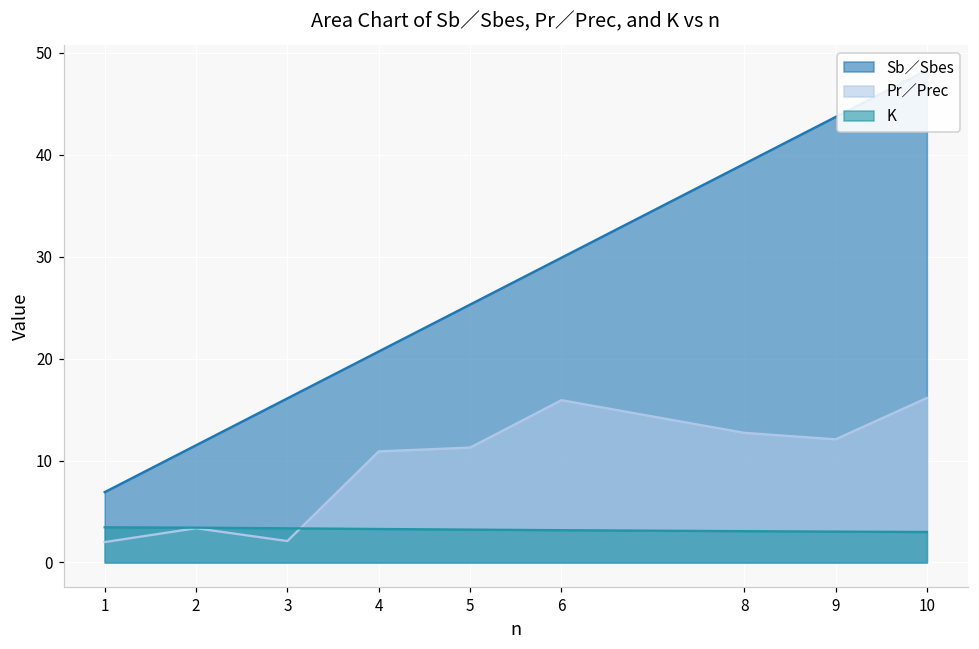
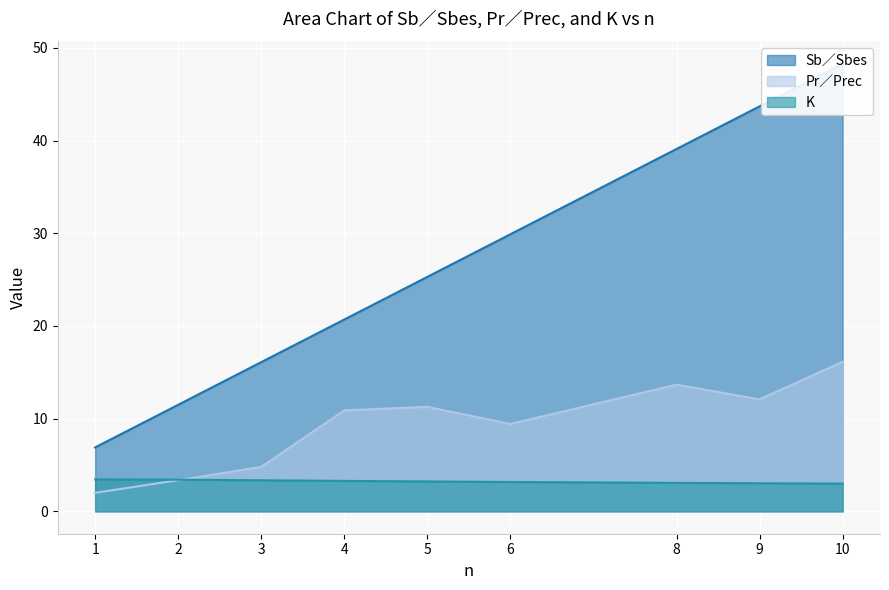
Pr∕Prec, 3: 2 -> 5
Pr∕Prec, 6: 16 -> 9
Pr∕Prec, 8: 13 -> 14
